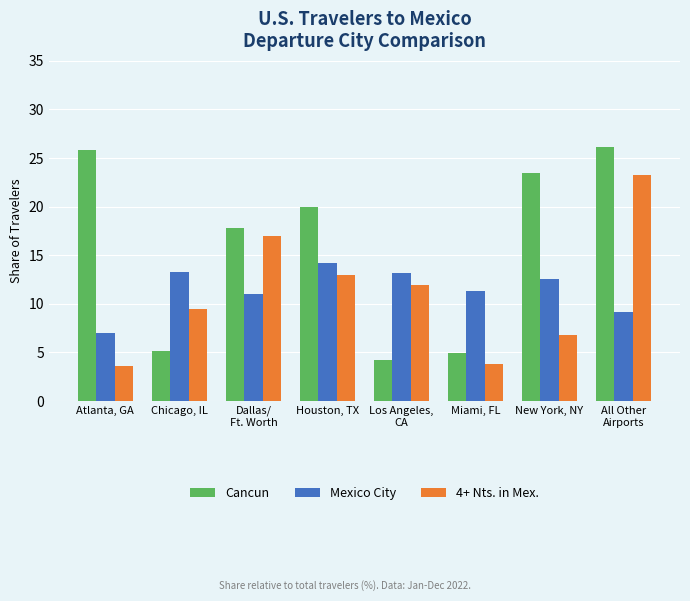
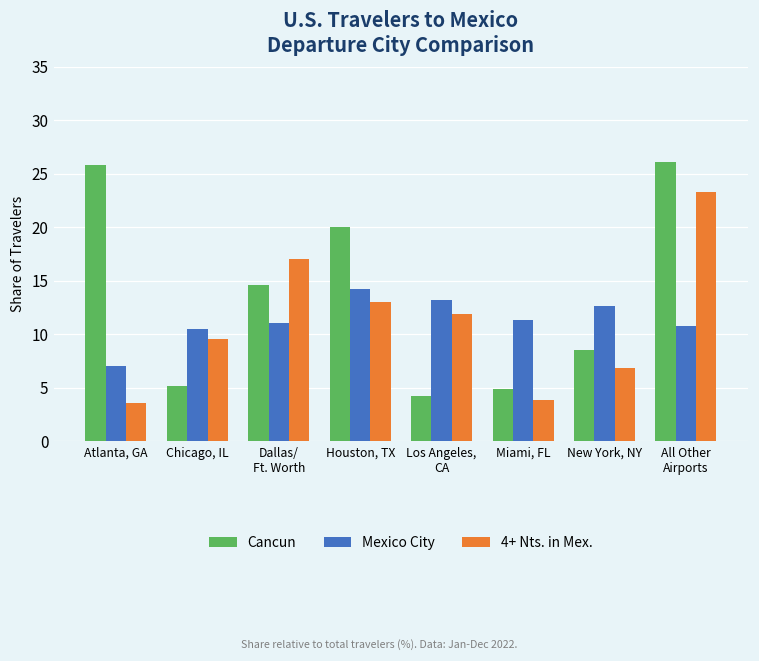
Mexico City, Chicago, IL: 13 -> 11
Cancun, Dallas/ Ft. Worth: 18 -> 15
Cancun, New York, NY: 24 -> 9
Mexico City, All Other Airports: 9 -> 11
